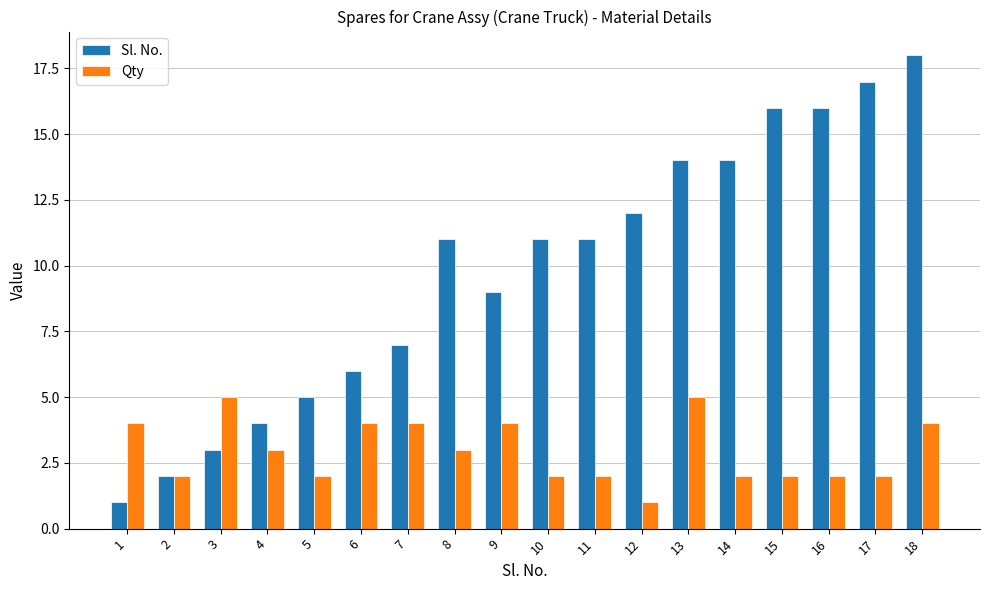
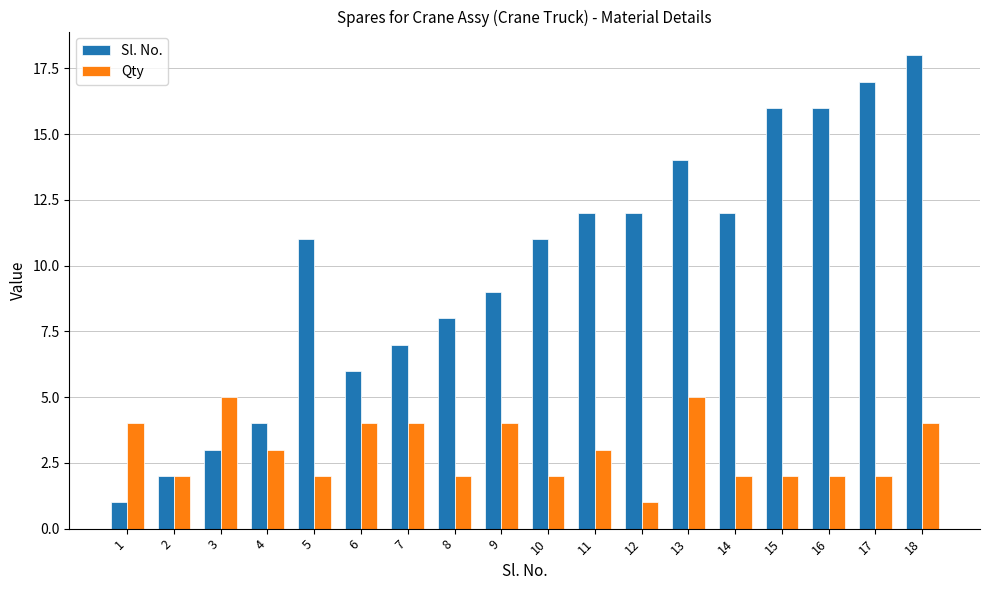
Sl. No., 5: 5 -> 11
Sl. No., 8: 11 -> 8
Qty, 8: 3 -> 2
Sl. No., 11: 11 -> 12
Qty, 11: 2 -> 3
Sl. No., 14: 14 -> 12
